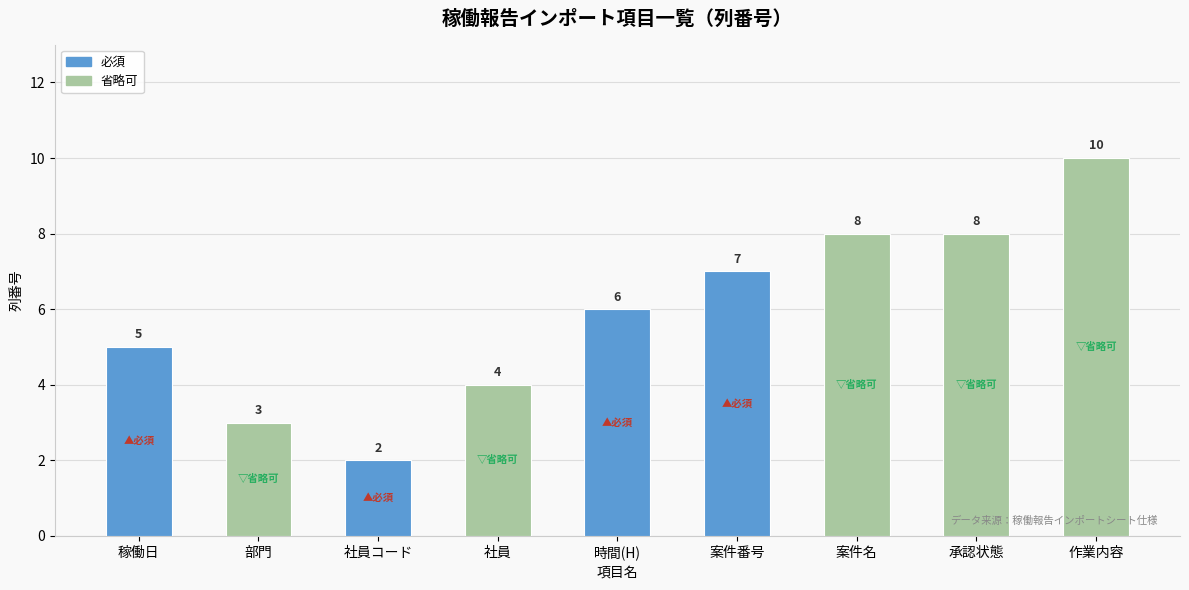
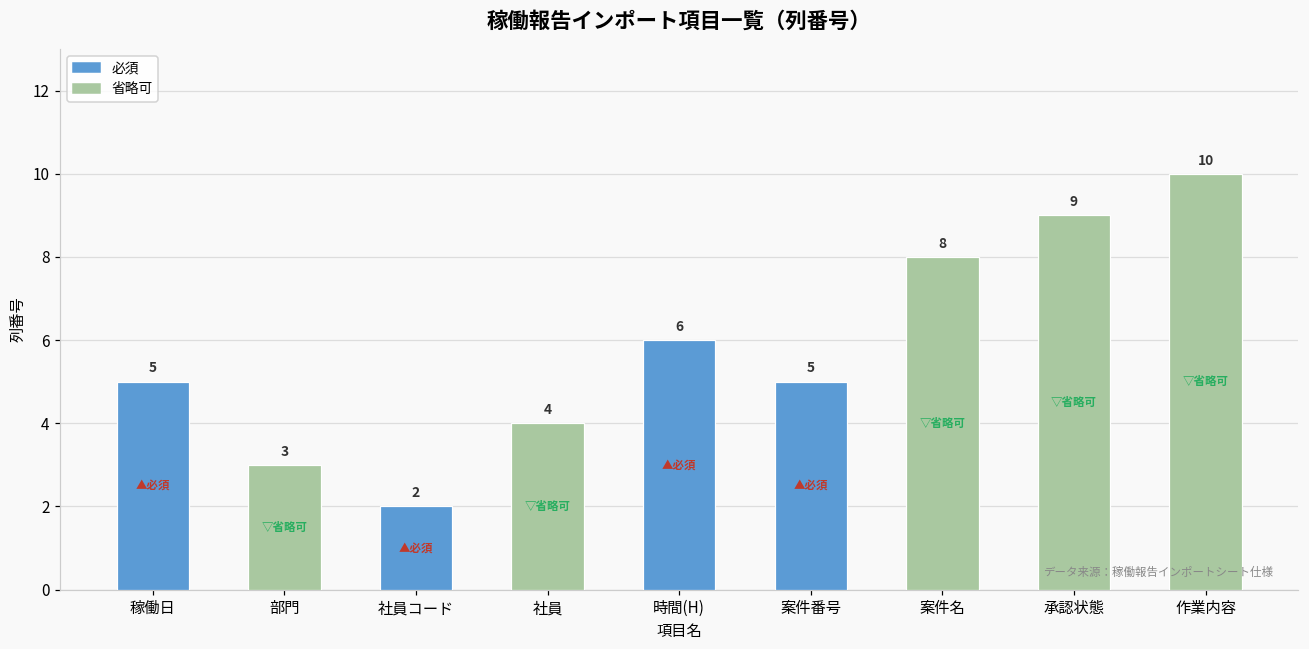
案件番号: 7 -> 5
承認状態: 8 -> 9
